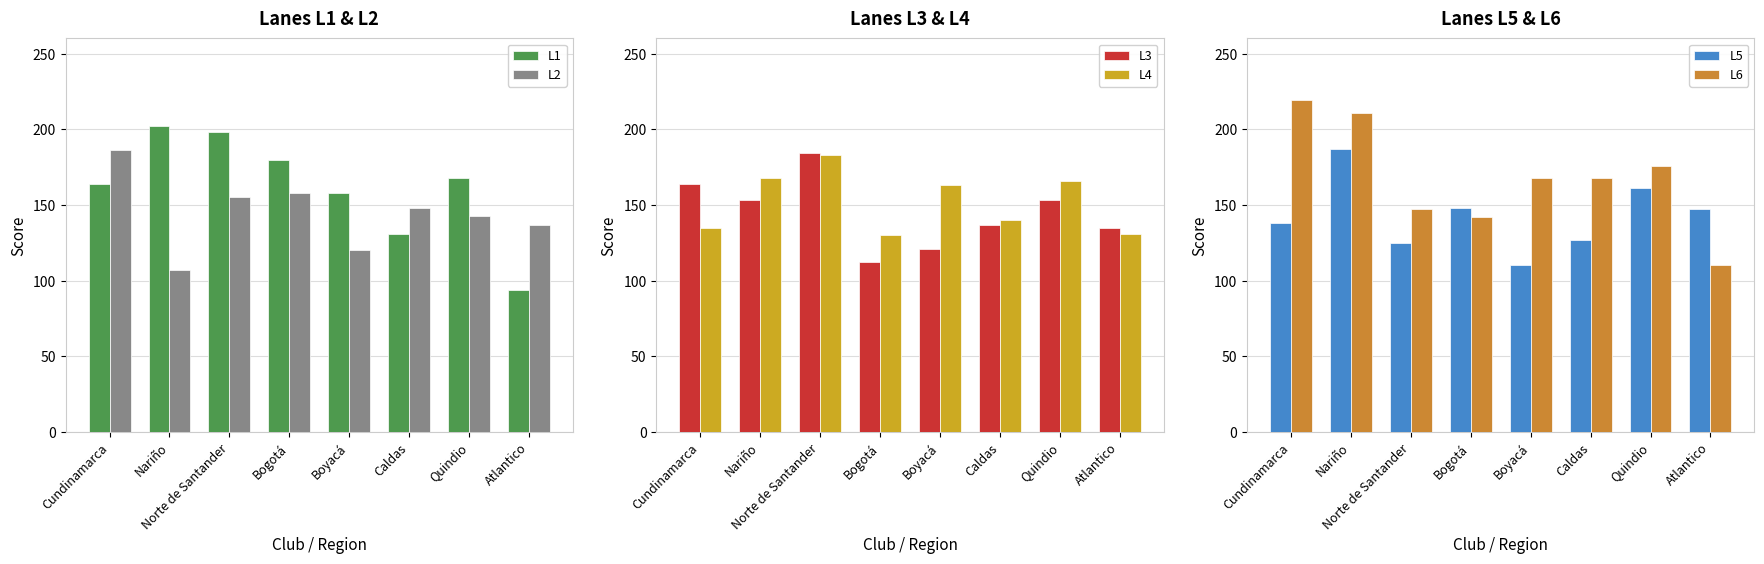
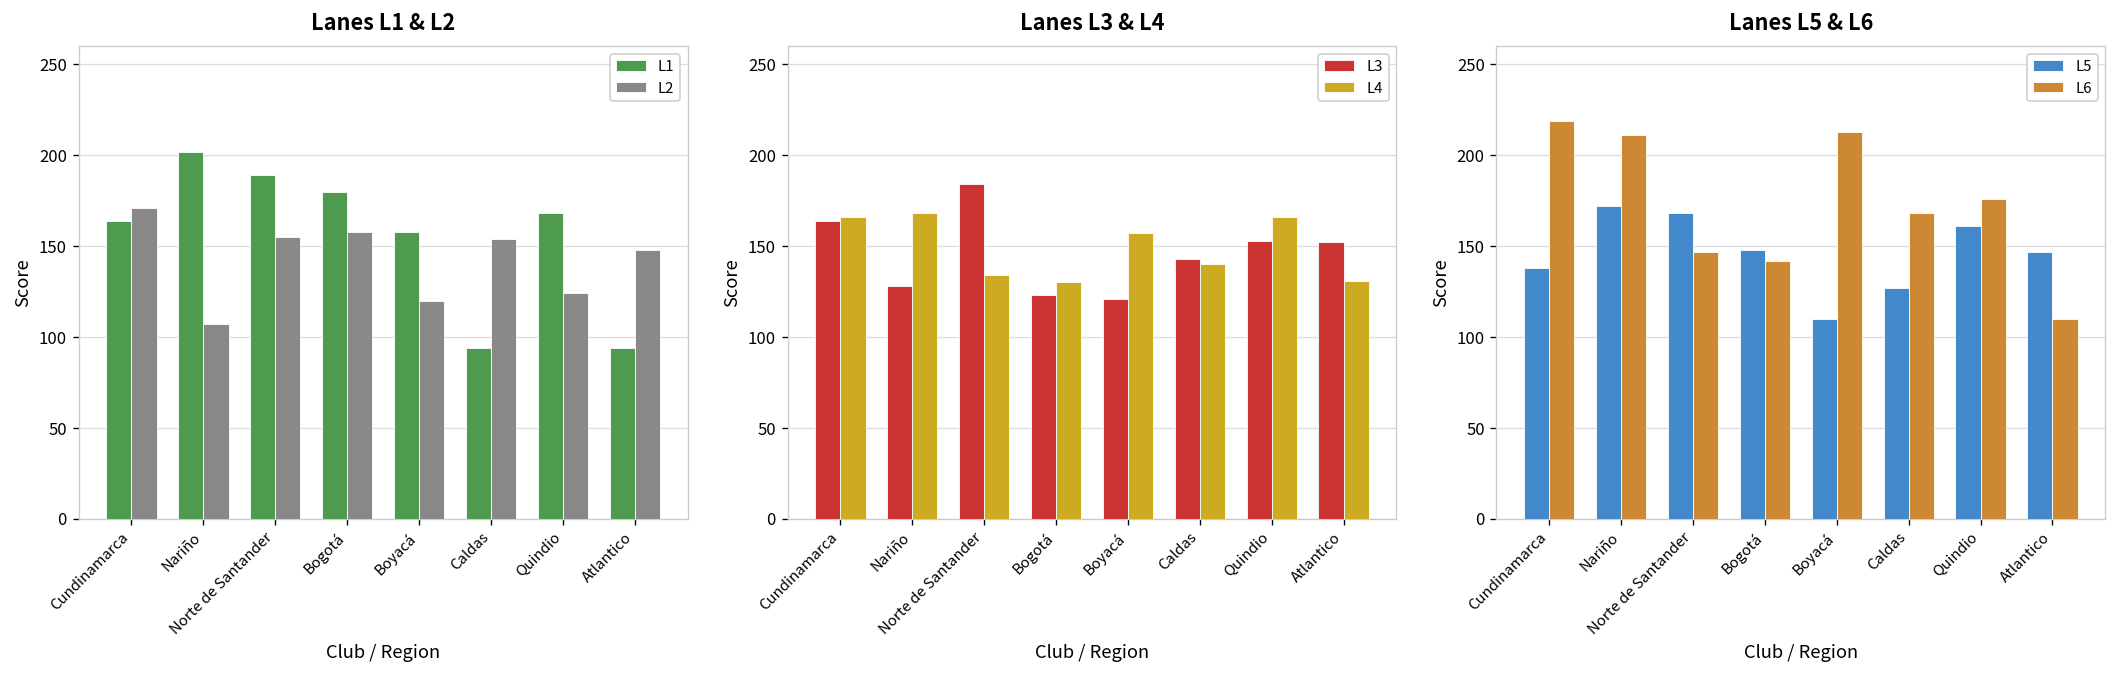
Lanes L1 & L2, L2, Cundinamarca: 186 -> 171
Lanes L1 & L2, L1, Norte de Santander: 198 -> 189
Lanes L1 & L2, L1, Caldas: 131 -> 94
Lanes L1 & L2, L2, Caldas: 148 -> 154
Lanes L1 & L2, L2, Quindio: 143 -> 124
Lanes L1 & L2, L2, Atlantico: 137 -> 148
Lanes L3 & L4, L4, Cundinamarca: 135 -> 166
Lanes L3 & L4, L3, Nariño: 153 -> 128
Lanes L3 & L4, L4, Norte de Santander: 183 -> 134
Lanes L3 & L4, L3, Bogotá: 112 -> 123
Lanes L3 & L4, L4, Boyacá: 163 -> 157
Lanes L3 & L4, L3, Caldas: 137 -> 143
Lanes L3 & L4, L3, Atlantico: 135 -> 152
Lanes L5 & L6, L5, Nariño: 187 -> 172
Lanes L5 & L6, L5, Norte de Santander: 125 -> 168
Lanes L5 & L6, L6, Boyacá: 168 -> 213
